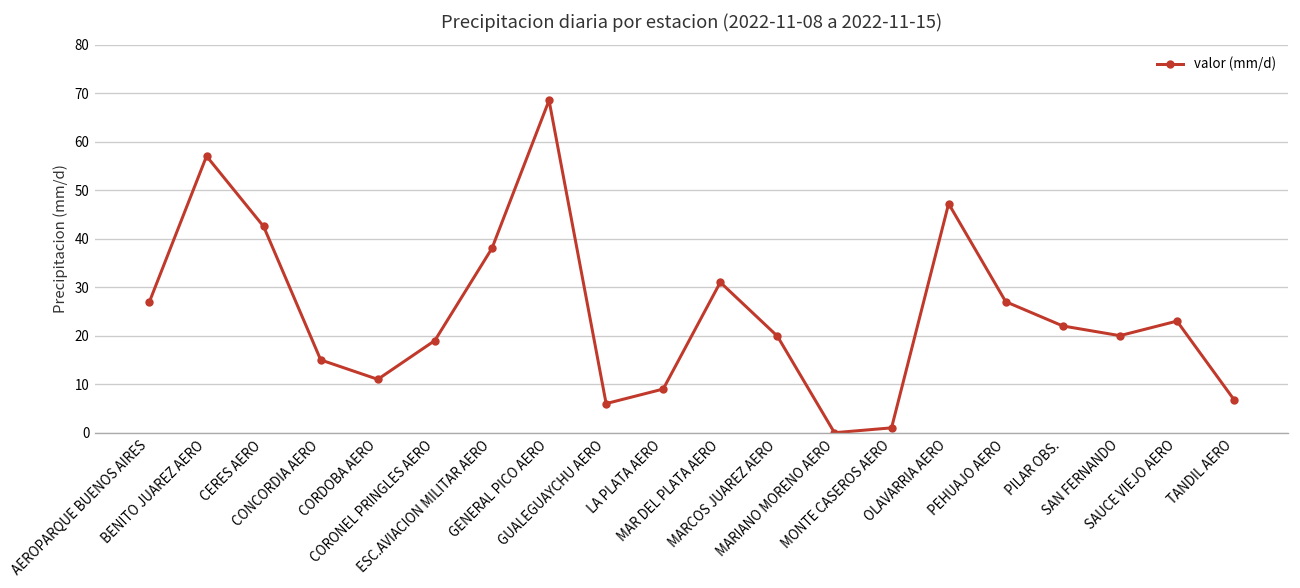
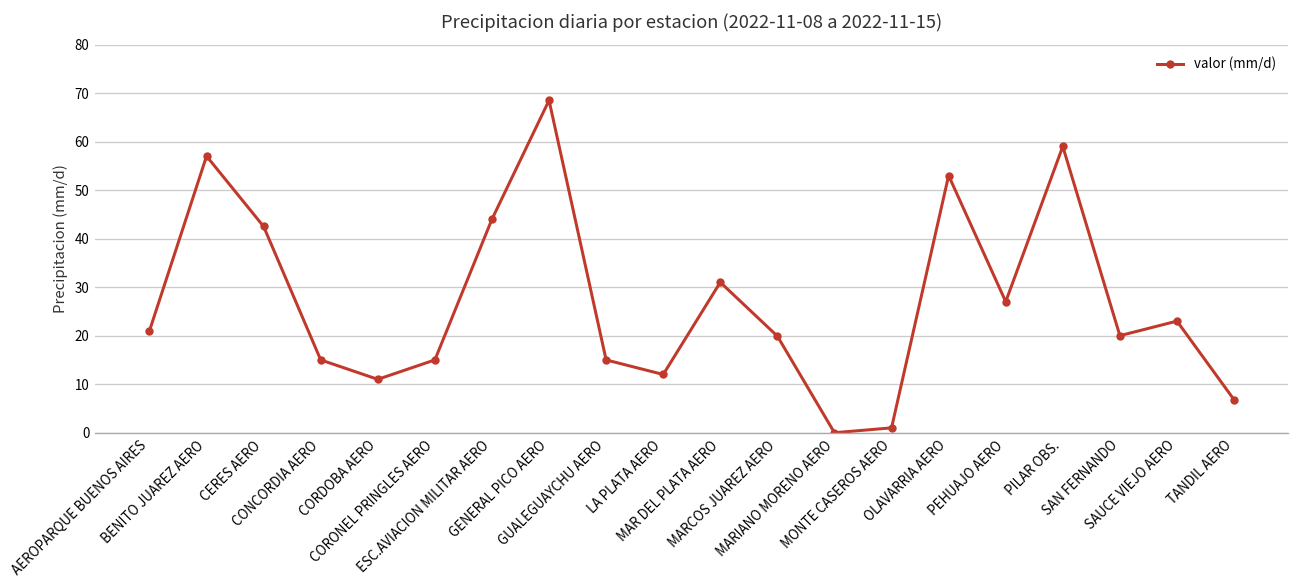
AEROPARQUE BUENOS AIRES: 27 -> 21
CORONEL PRINGLES AERO: 19 -> 15
ESC.AVIACION MILITAR AERO: 38 -> 44
GUALEGUAYCHU AERO: 6 -> 15
LA PLATA AERO: 9 -> 12
OLAVARRIA AERO: 47 -> 53
PILAR OBS.: 22 -> 59
